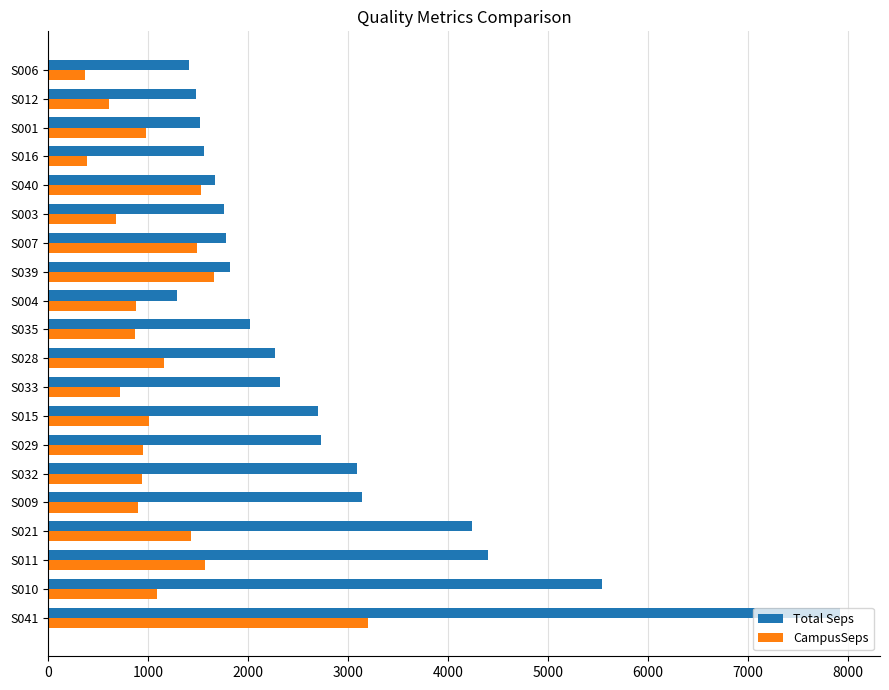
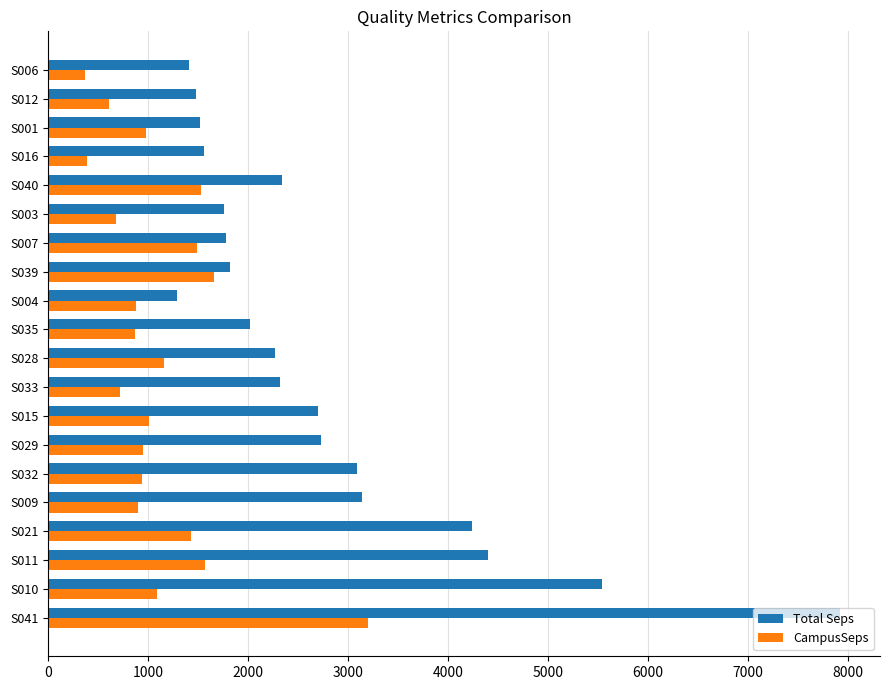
Total Seps, S040: 1700 -> 2300
